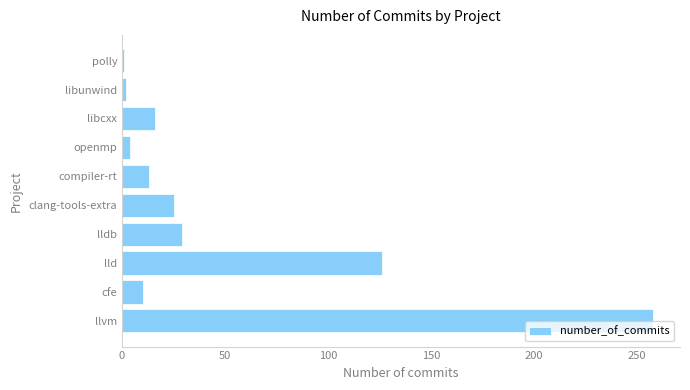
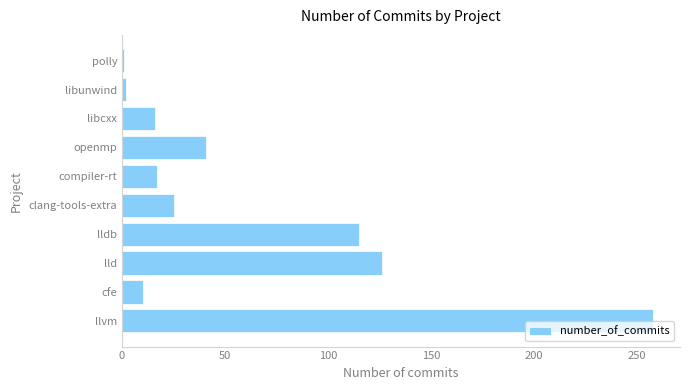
openmp: 4 -> 41
compiler-rt: 13 -> 17
lldb: 29 -> 115
